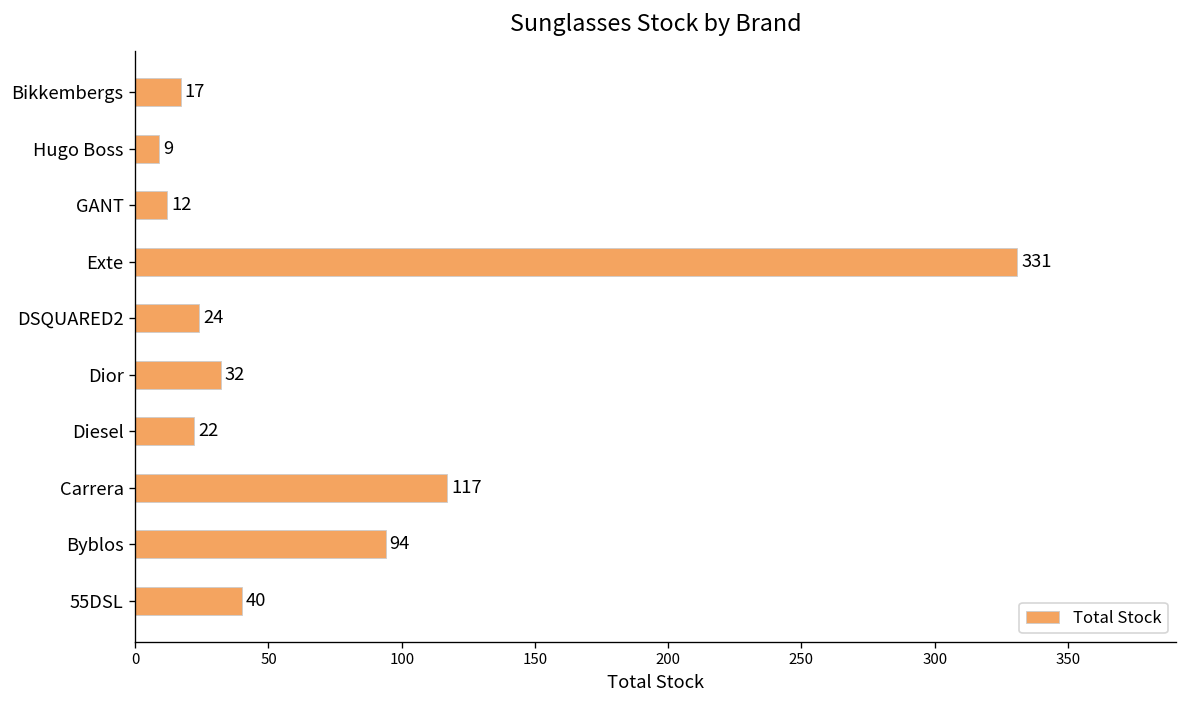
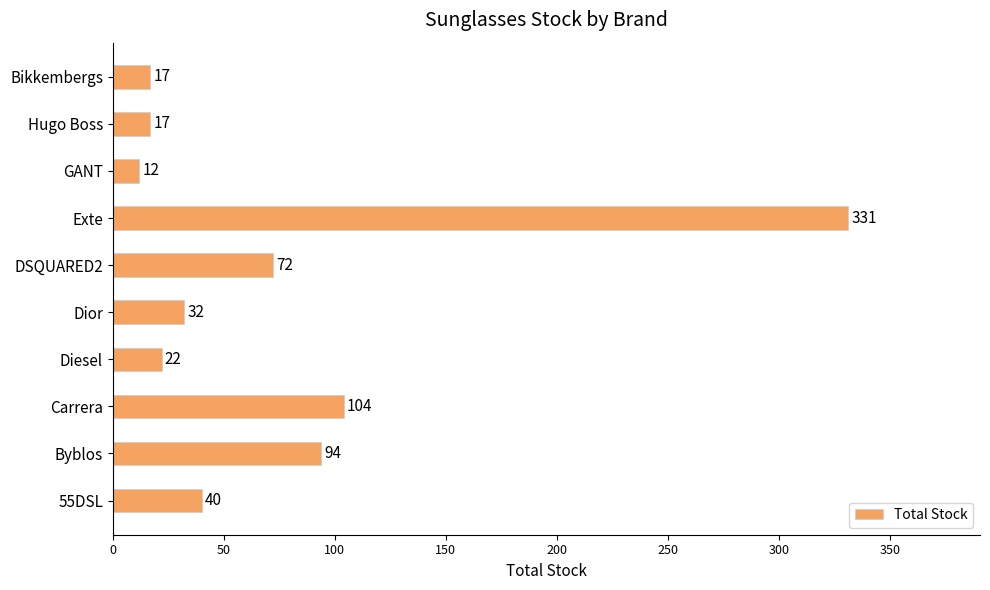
Hugo Boss: 9 -> 17
DSQUARED2: 24 -> 72
Carrera: 117 -> 104
